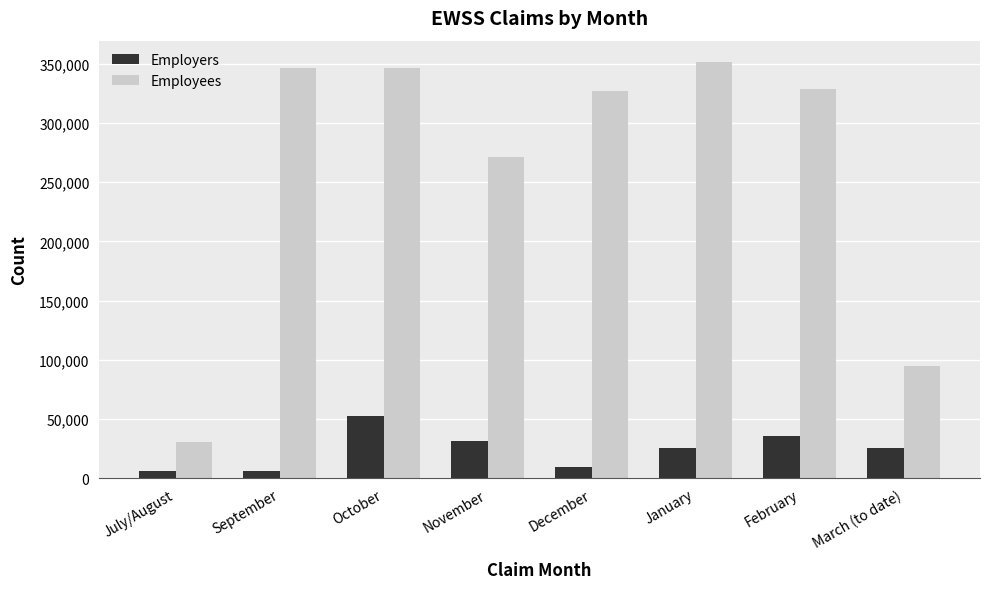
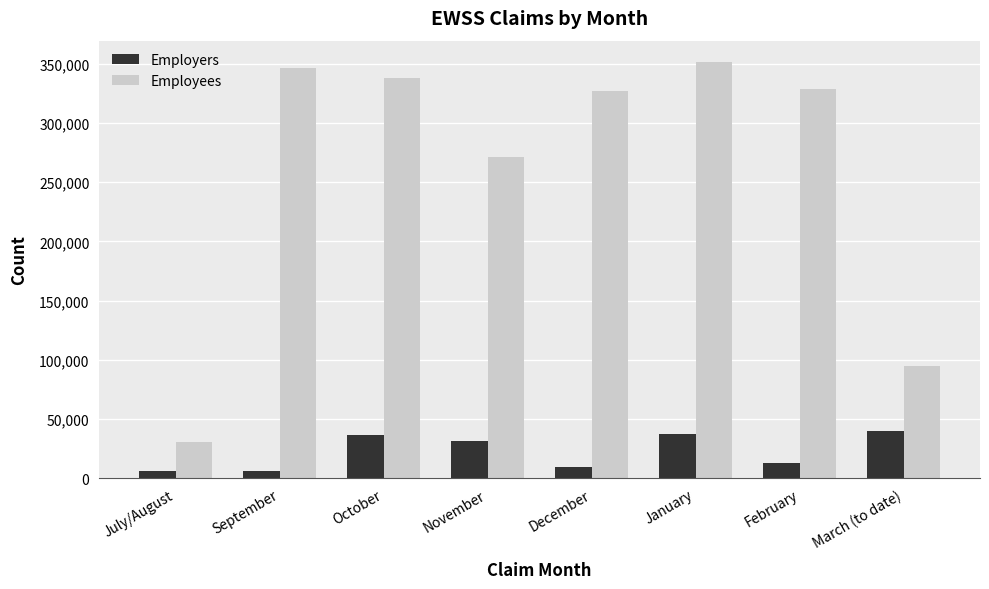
Employers, October: 52,000 -> 36,000
Employees, October: 346,000 -> 338,000
Employers, January: 25,000 -> 37,000
Employers, February: 36,000 -> 12,000
Employers, March (to date): 26,000 -> 40,000
